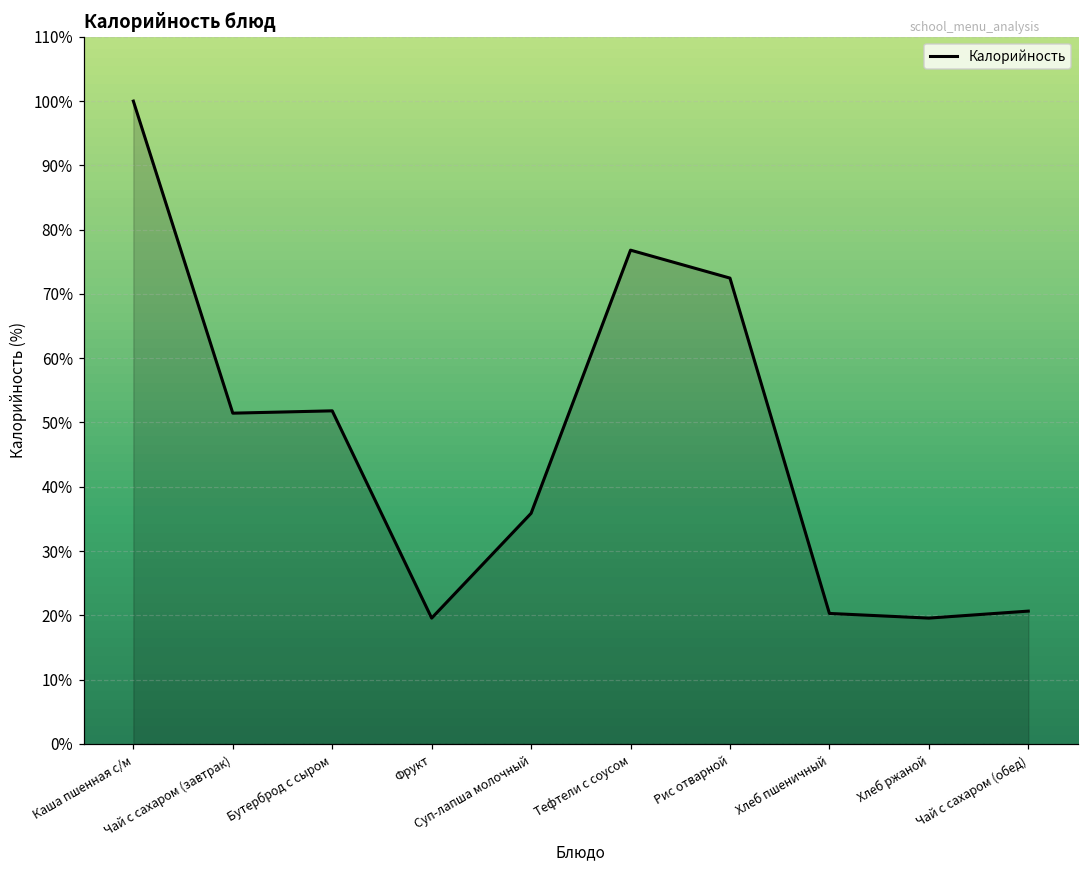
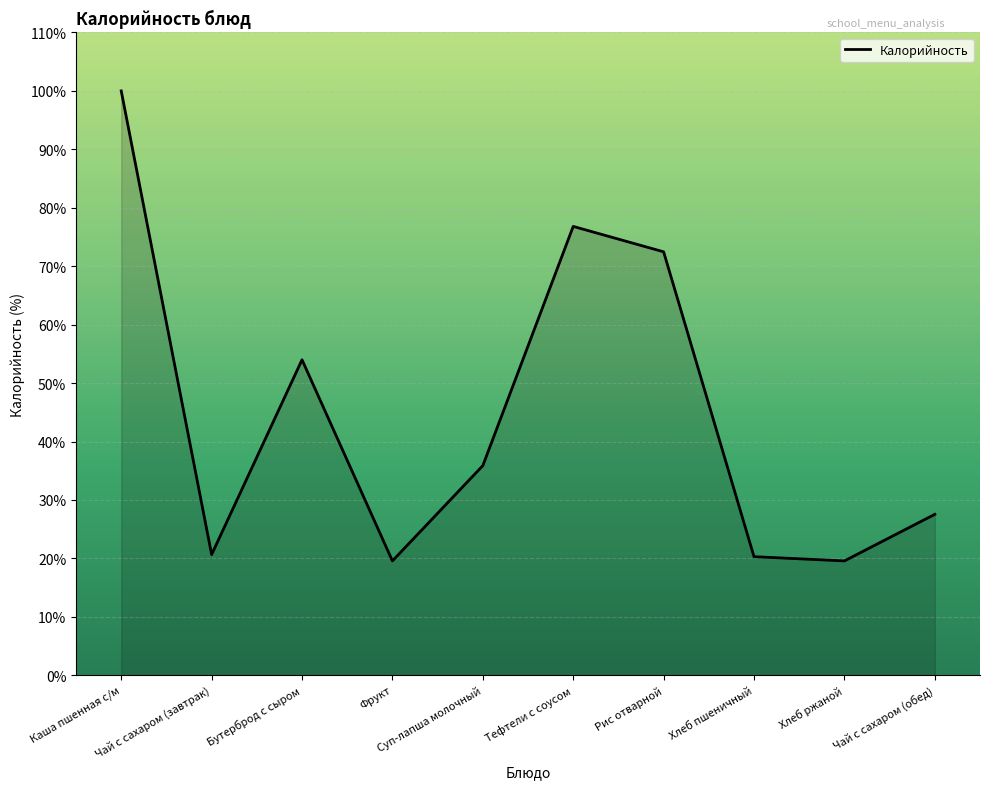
Чай с сахаром (завтрак): 51% -> 21%
Бутерброд с сыром: 52% -> 54%
Чай с сахаром (обед): 21% -> 28%
